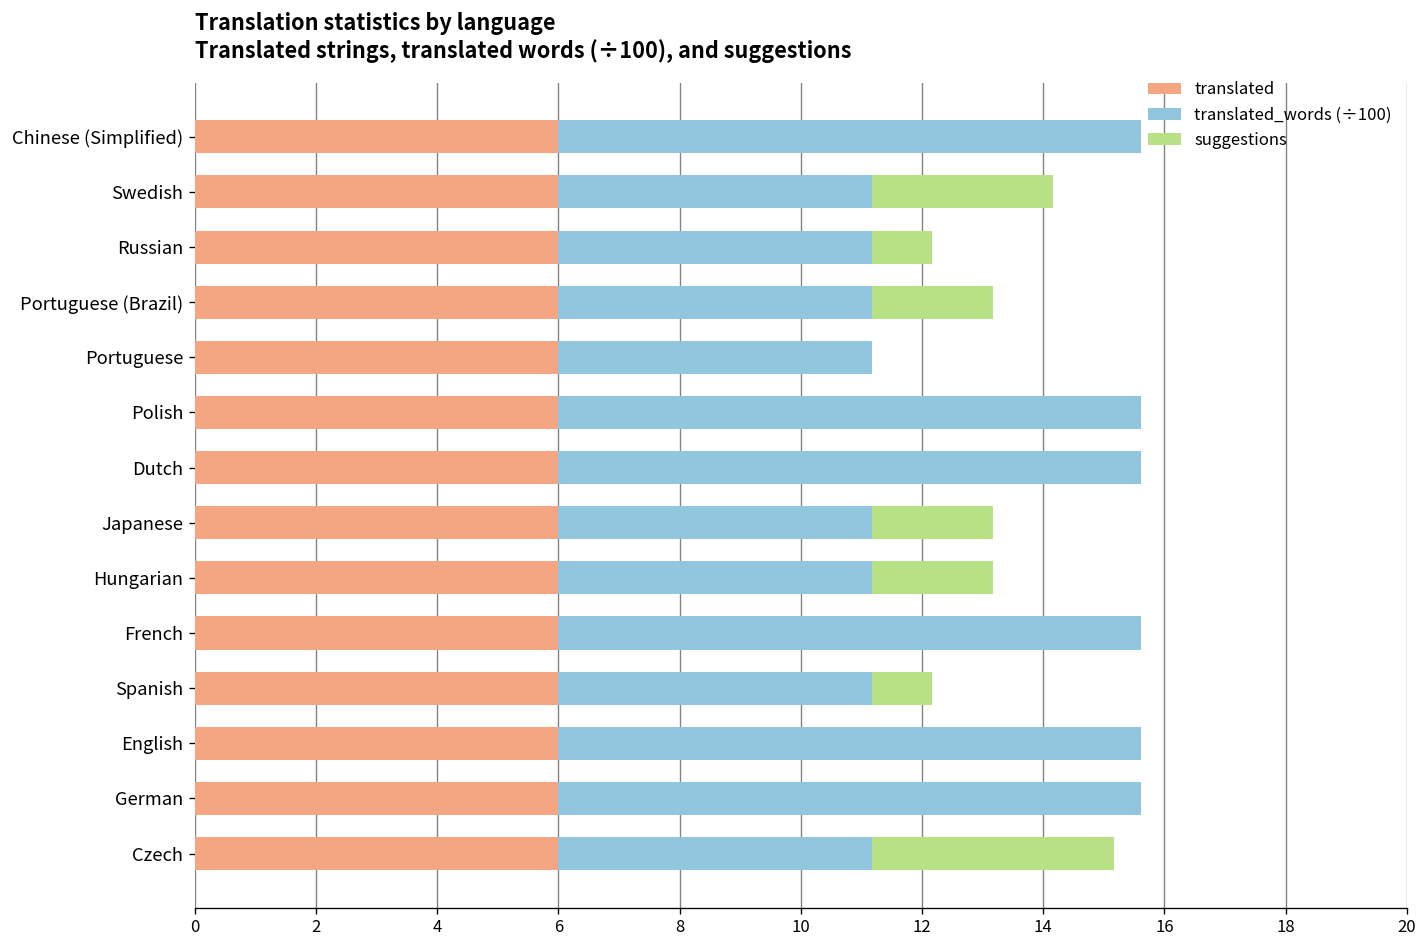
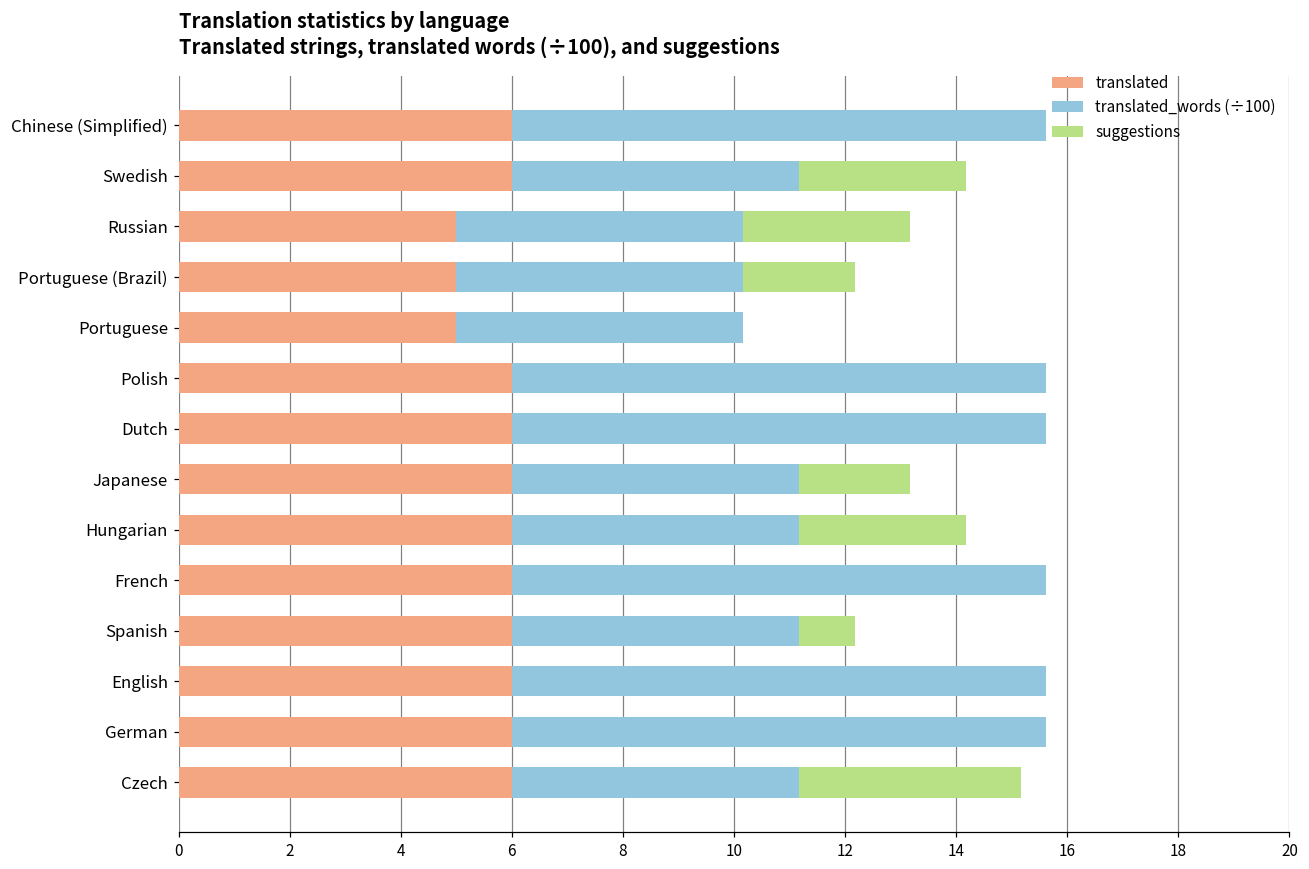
translated, Russian: 6 -> 5
suggestions, Russian: 1 -> 3
translated, Portuguese (Brazil): 6 -> 5
translated, Portuguese: 6 -> 5
suggestions, Hungarian: 2 -> 3
